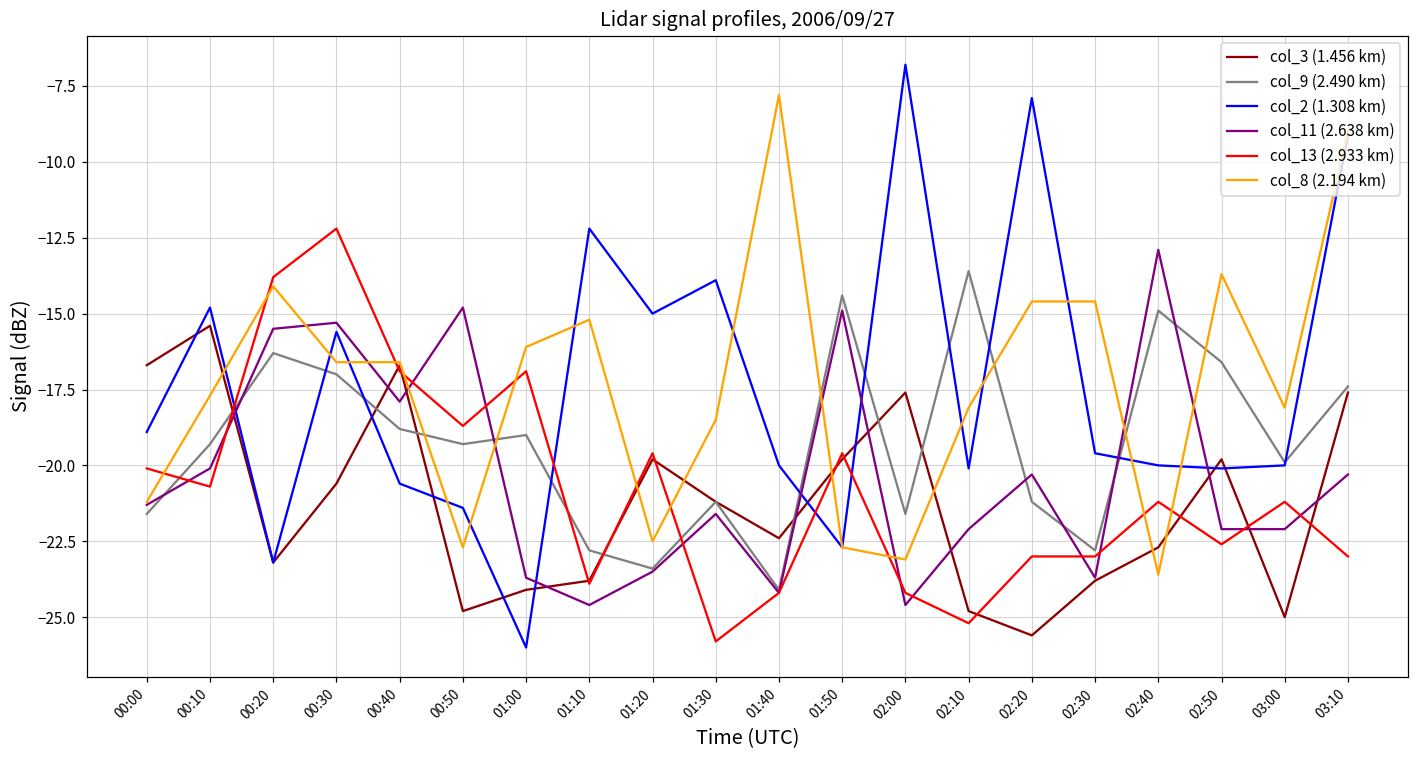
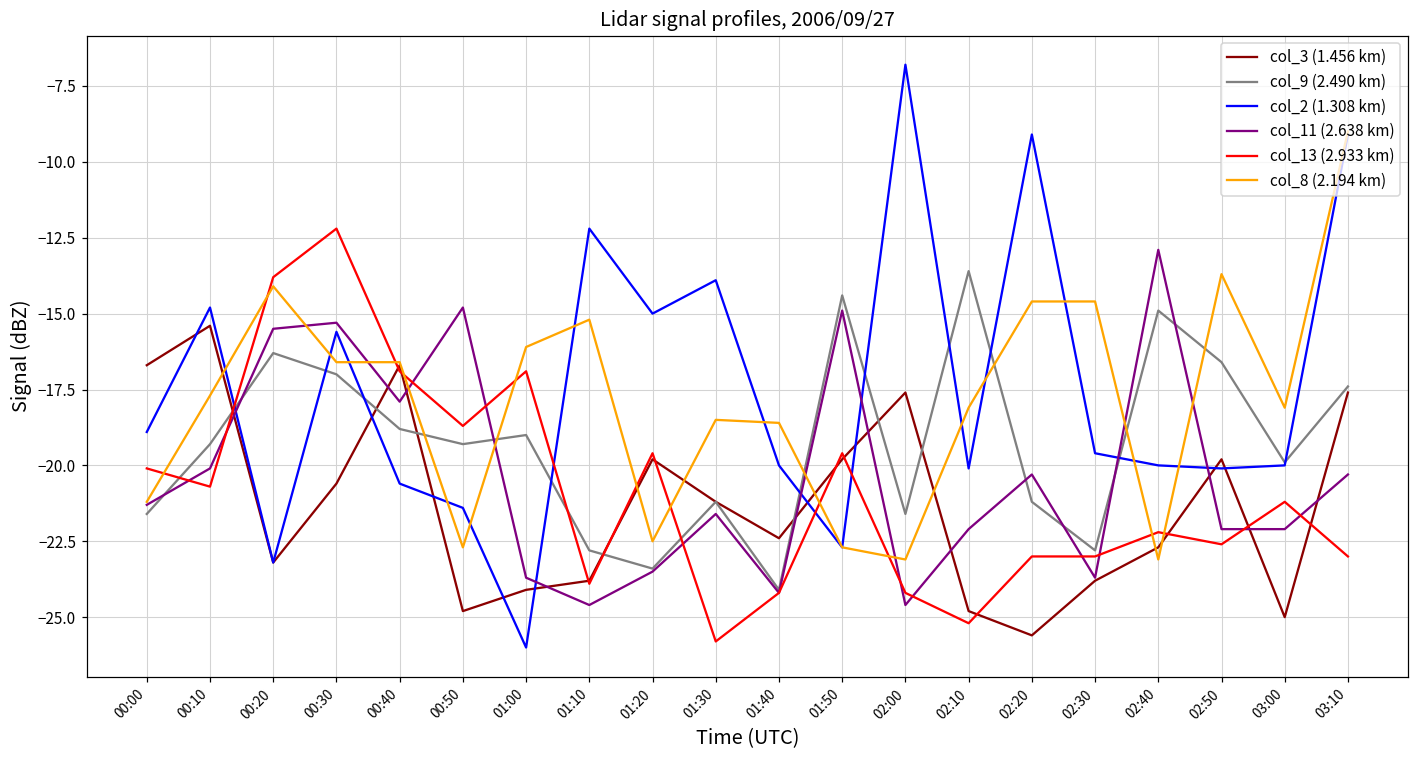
col_8 (2.194 km), 01:40: -7.8 -> -18.6
col_2 (1.308 km), 02:20: -7.9 -> -9.1
col_13 (2.933 km), 02:40: -21.2 -> -22.2
col_8 (2.194 km), 02:40: -23.6 -> -23.1
